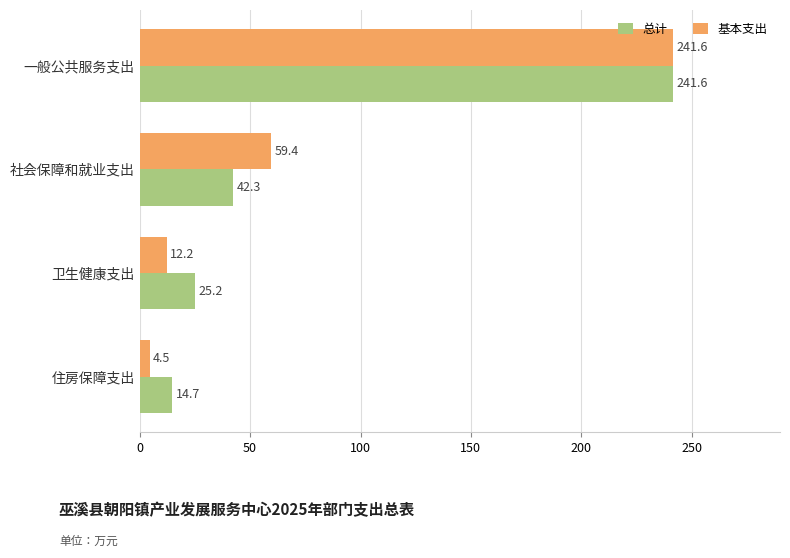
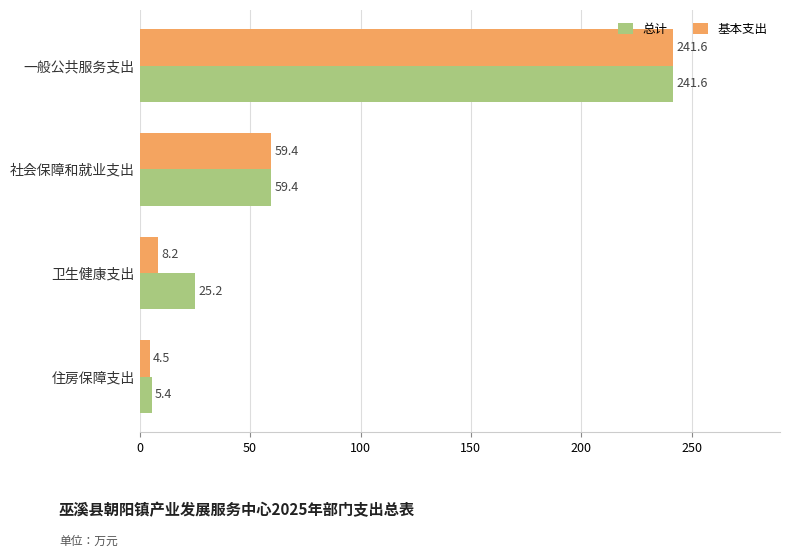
总计, 社会保障和就业支出: 42.3 -> 59.4
基本支出, 卫生健康支出: 12.2 -> 8.2
总计, 住房保障支出: 14.7 -> 5.4
